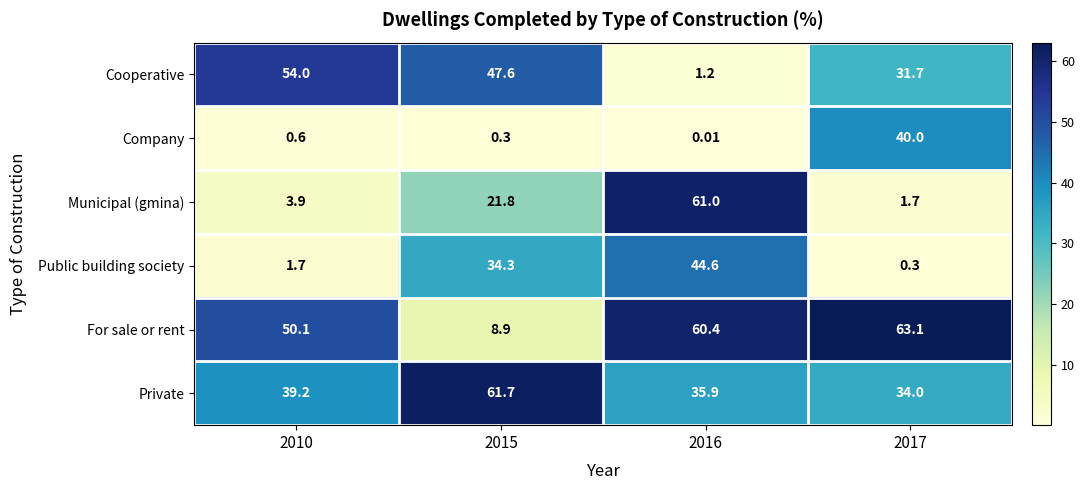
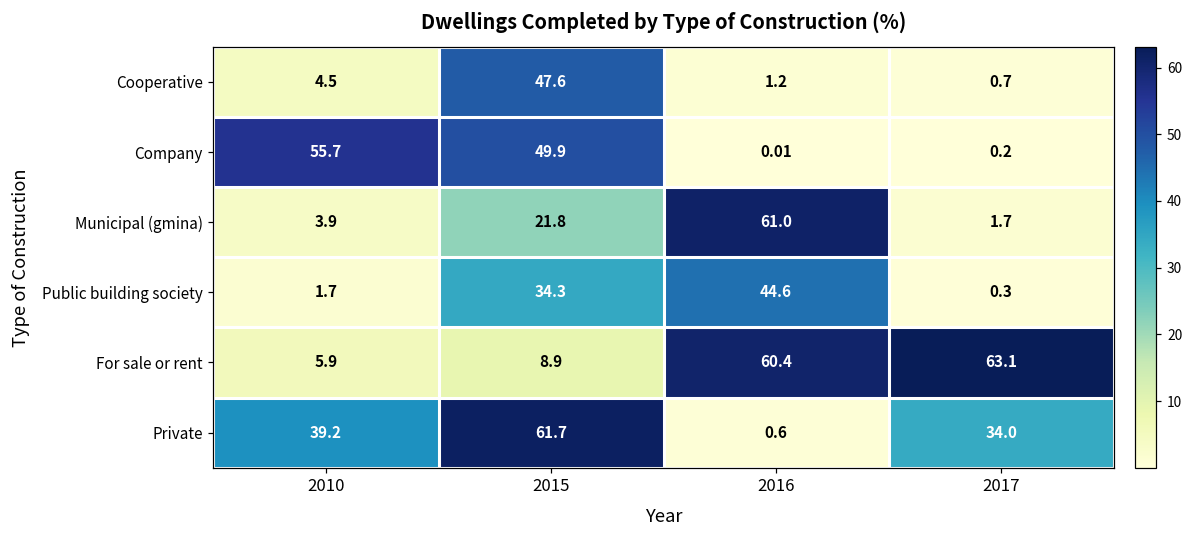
Cooperative, 2010: 54.0 -> 4.5
Cooperative, 2017: 31.7 -> 0.7
Company, 2010: 0.6 -> 55.7
Company, 2015: 0.3 -> 49.9
Company, 2017: 40.0 -> 0.2
For sale or rent, 2010: 50.1 -> 5.9
Private, 2016: 35.9 -> 0.6
